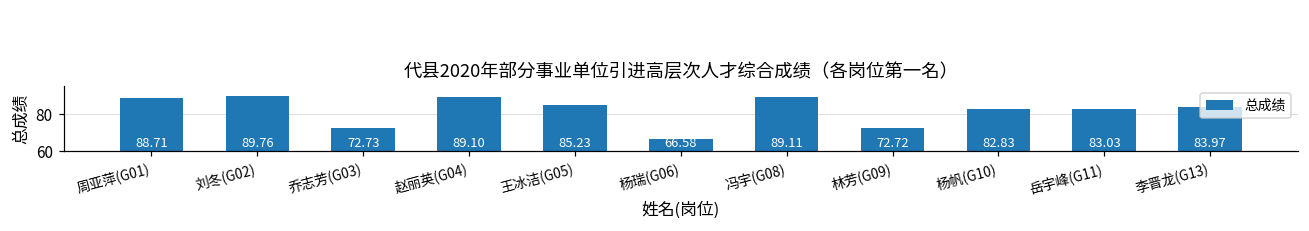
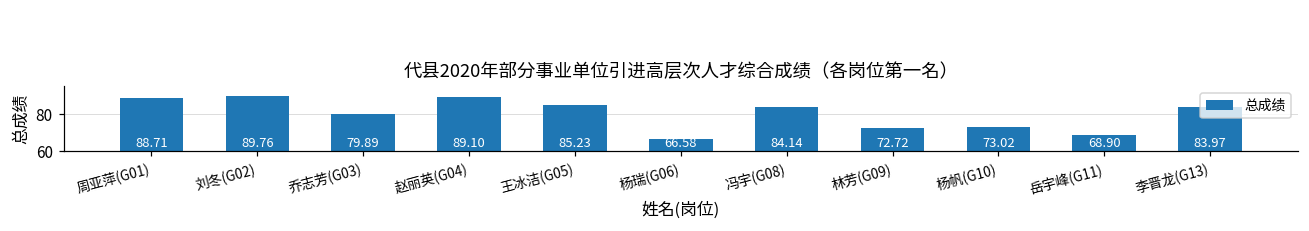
乔志芳(G03): 72.73 -> 79.89
冯宇(G08): 89.11 -> 84.14
杨帆(G10): 82.83 -> 73.02
岳宇峰(G11): 83.03 -> 68.90
